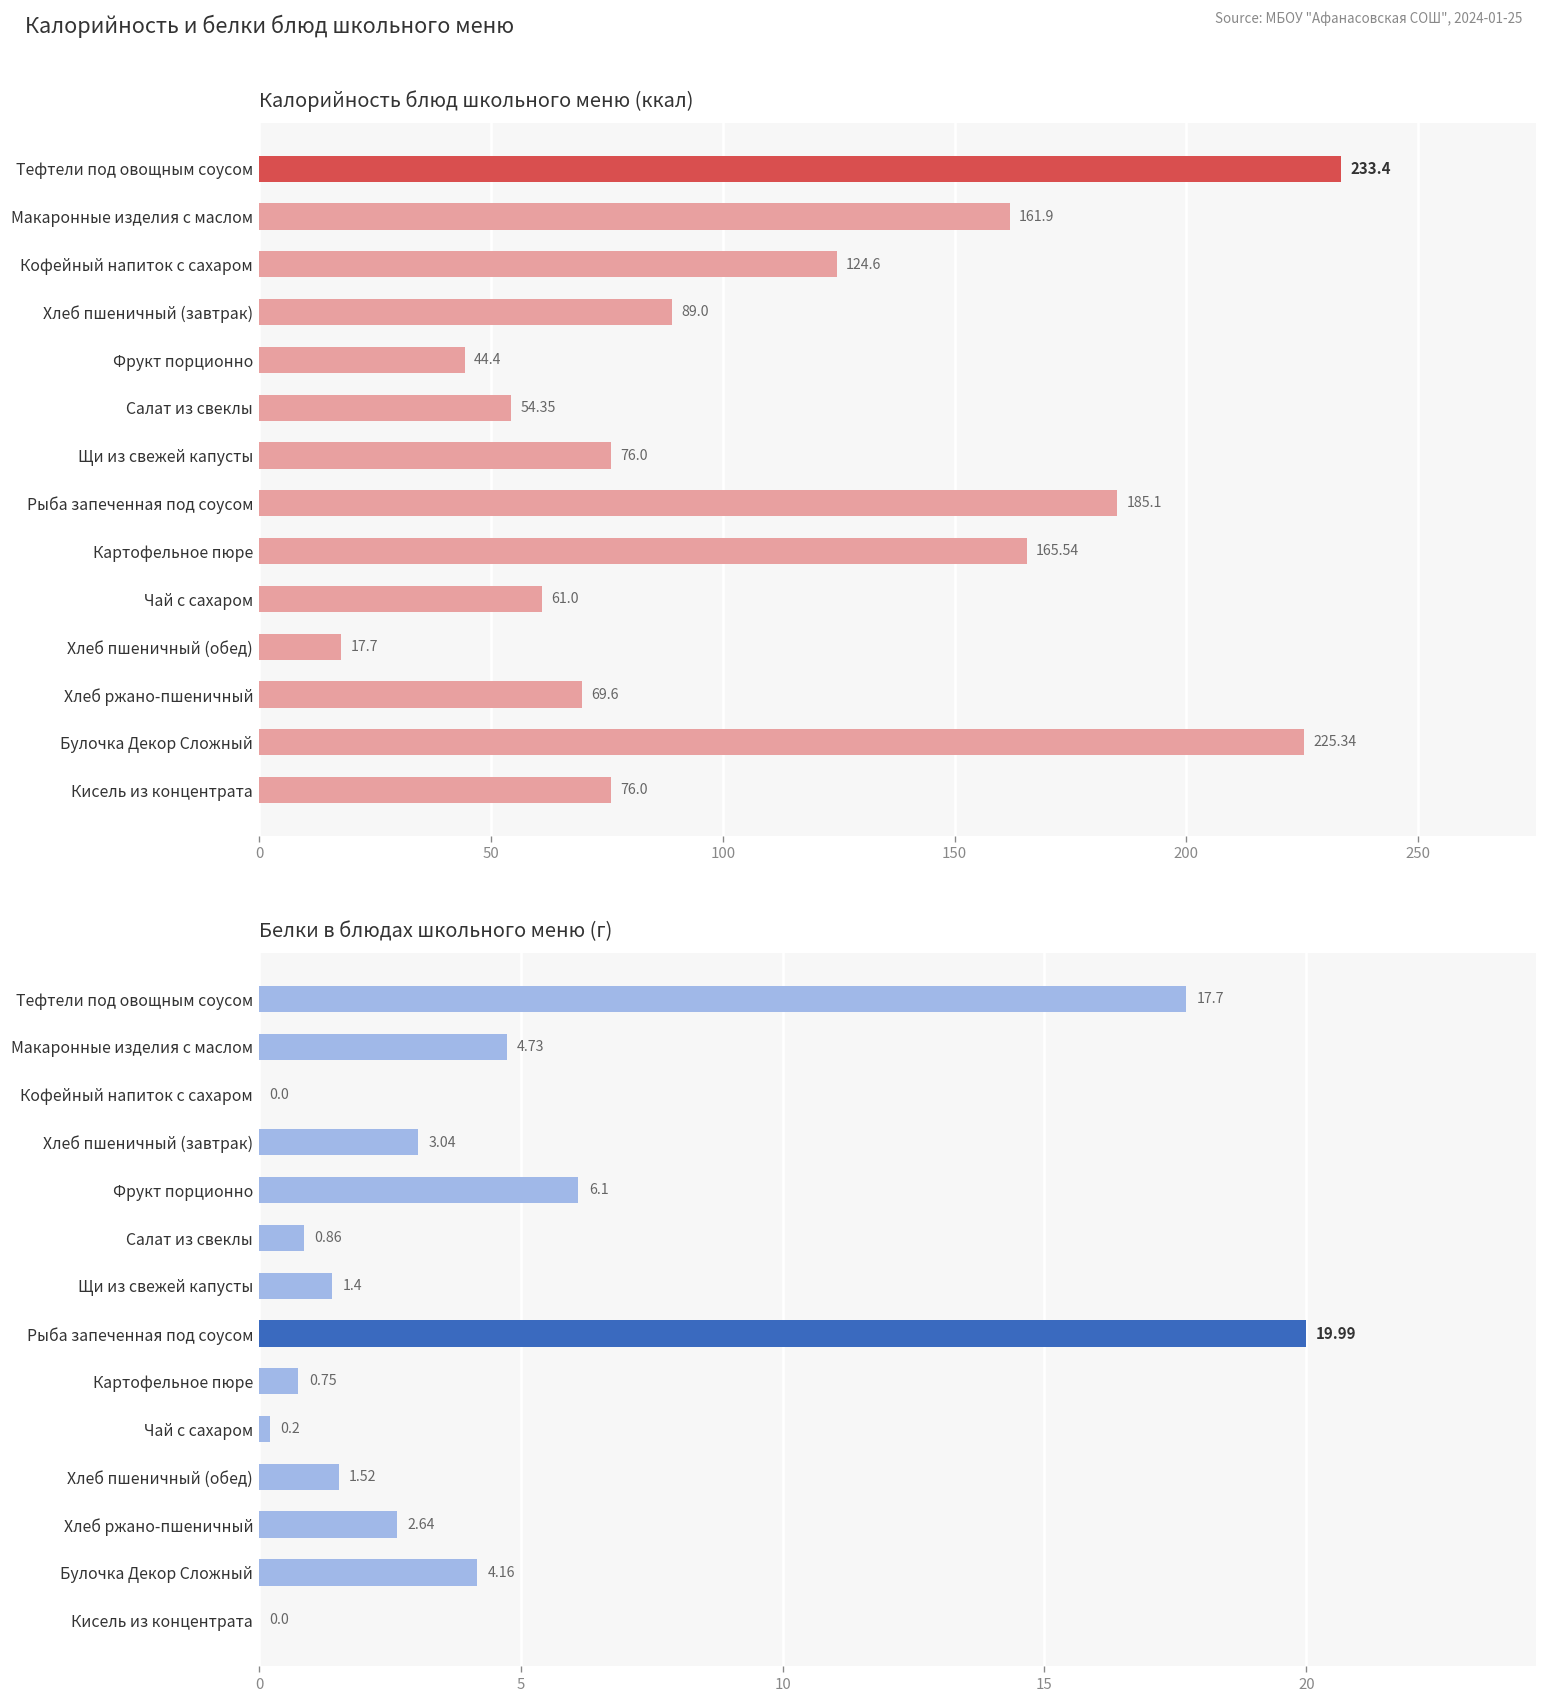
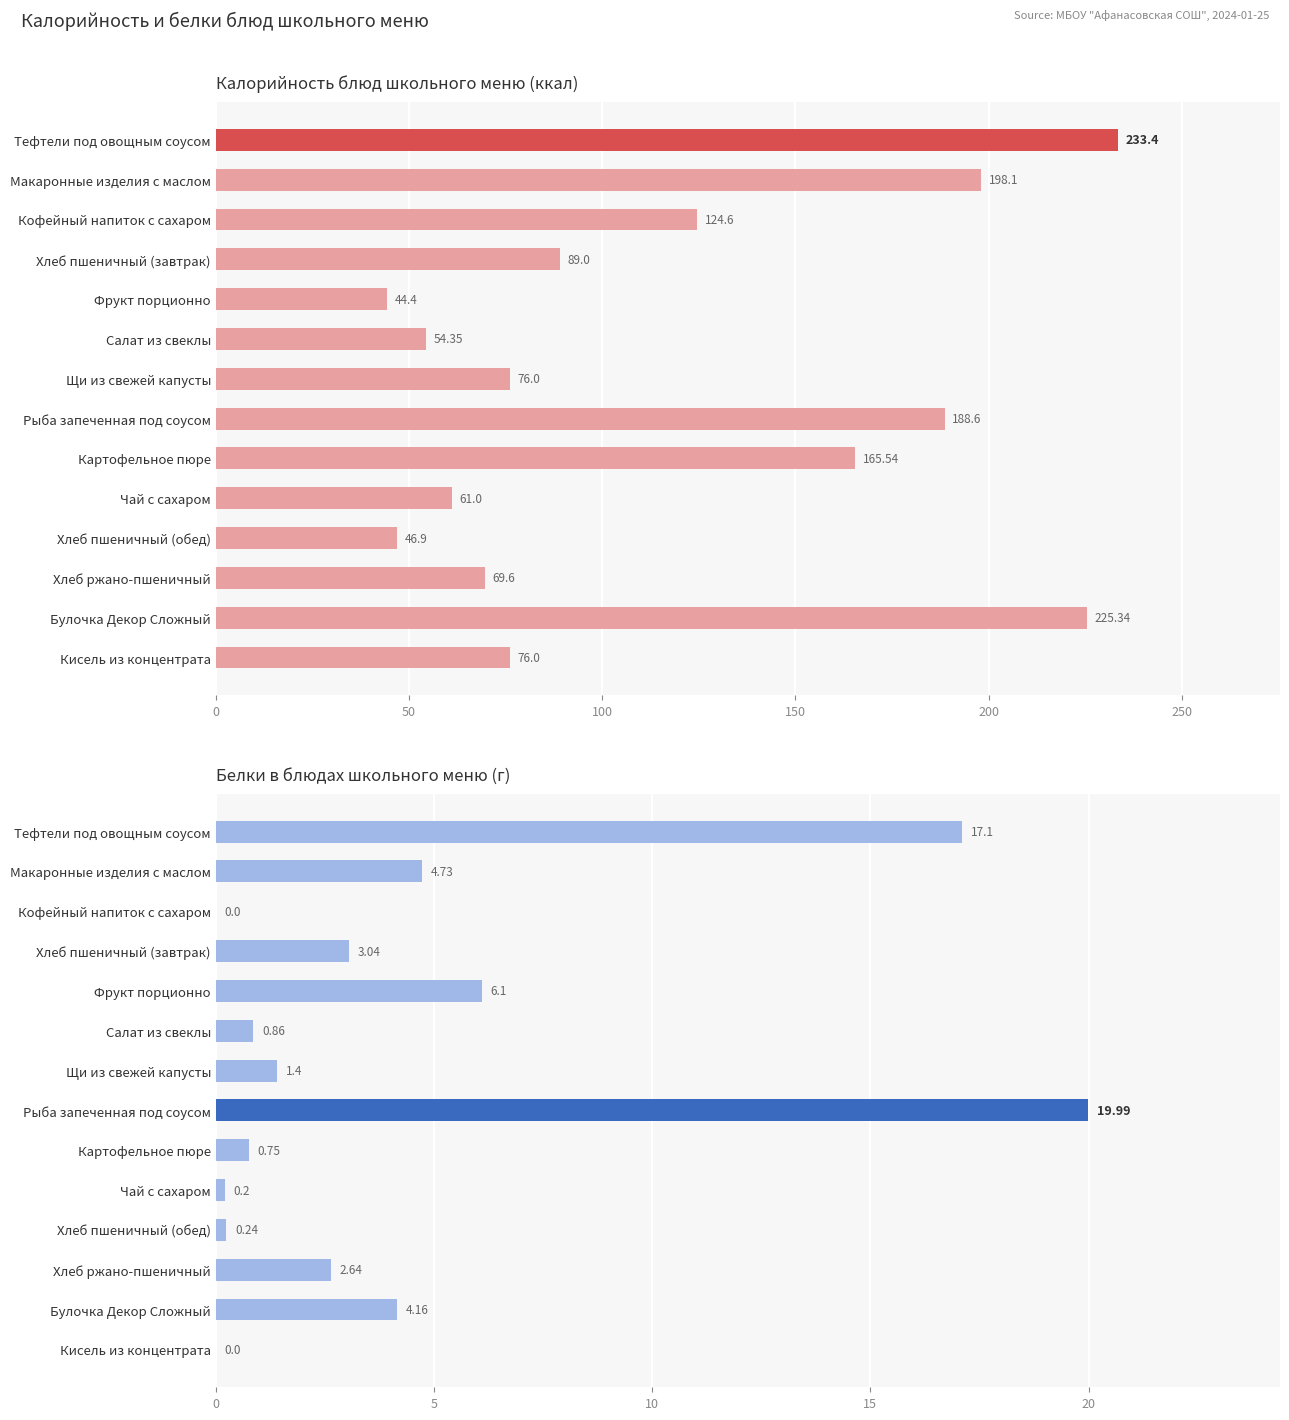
Калорийность блюд школьного меню (ккал), Макаронные изделия с маслом: 161.9 -> 198.1
Калорийность блюд школьного меню (ккал), Рыба запеченная под соусом: 185.1 -> 188.6
Калорийность блюд школьного меню (ккал), Хлеб пшеничный (обед): 17.7 -> 46.9
Белки в блюдах школьного меню (г), Тефтели под овощным соусом: 17.7 -> 17.1
Белки в блюдах школьного меню (г), Хлеб пшеничный (обед): 1.52 -> 0.24
